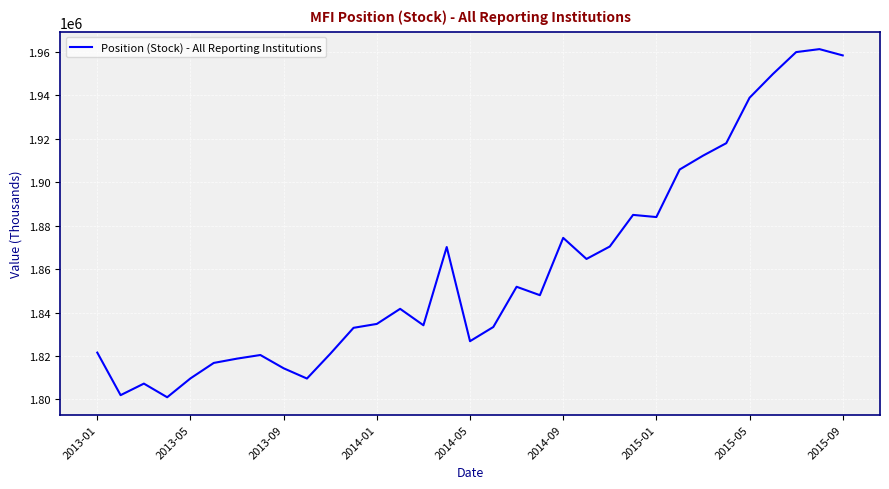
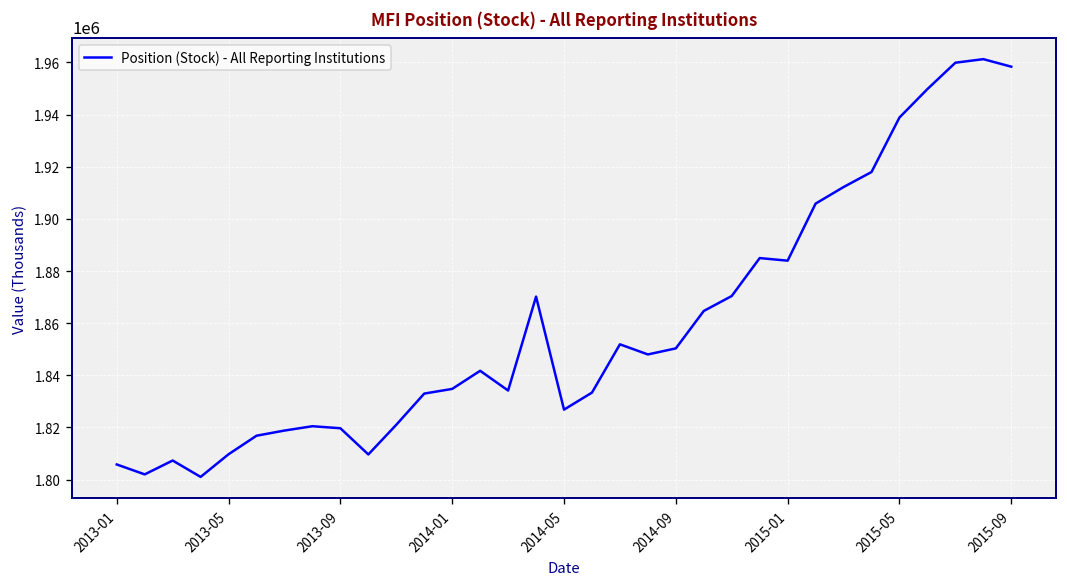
2013-01: 1822000 -> 1806000
2013-09: 1814000 -> 1820000
2014-09: 1874000 -> 1850000
